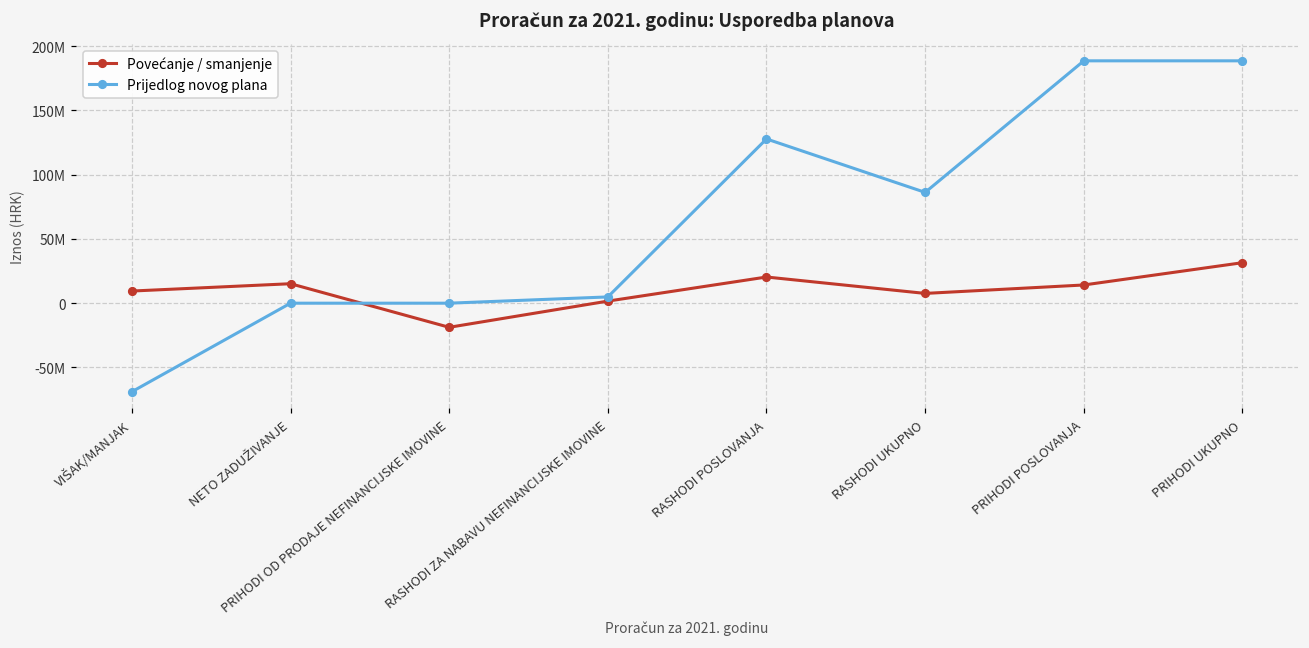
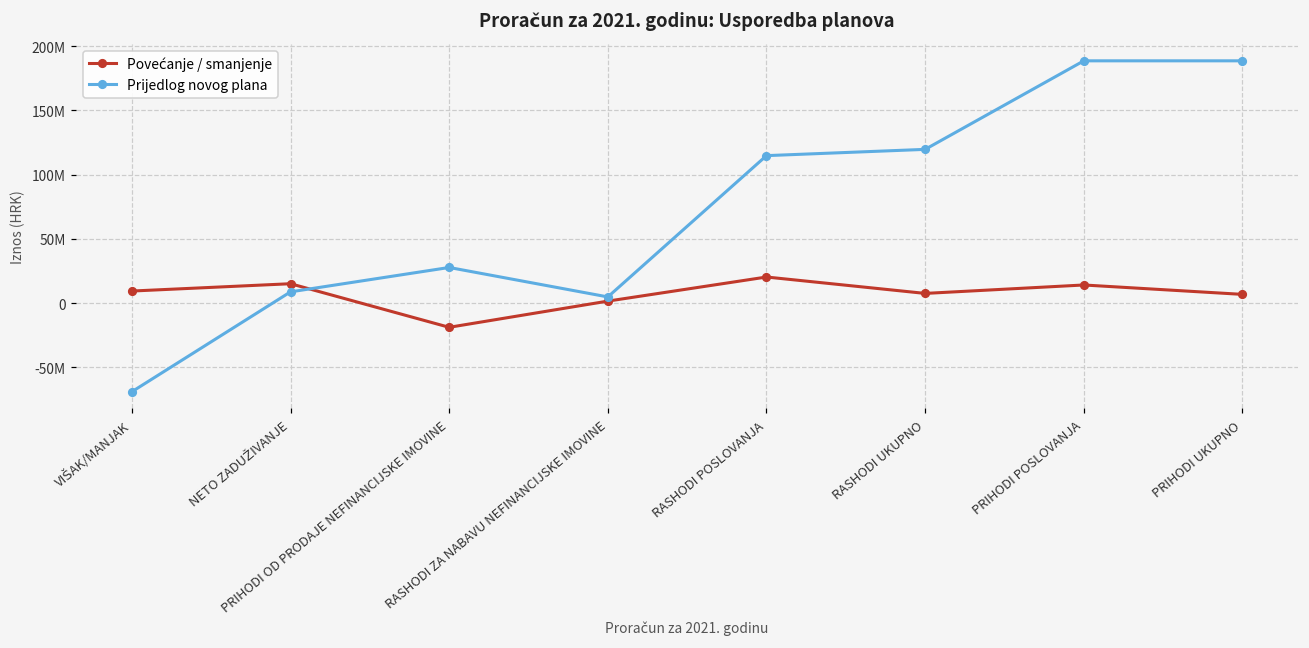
Prijedlog novog plana, NETO ZADUŽIVANJE: 0 -> 9000000
Prijedlog novog plana, PRIHODI OD PRODAJE NEFINANCIJSKE IMOVINE: 0 -> 28000000
Prijedlog novog plana, RASHODI POSLOVANJA: 128000000 -> 115000000
Prijedlog novog plana, RASHODI UKUPNO: 86000000 -> 120000000
Povećanje / smanjenje, PRIHODI UKUPNO: 32000000 -> 7000000
